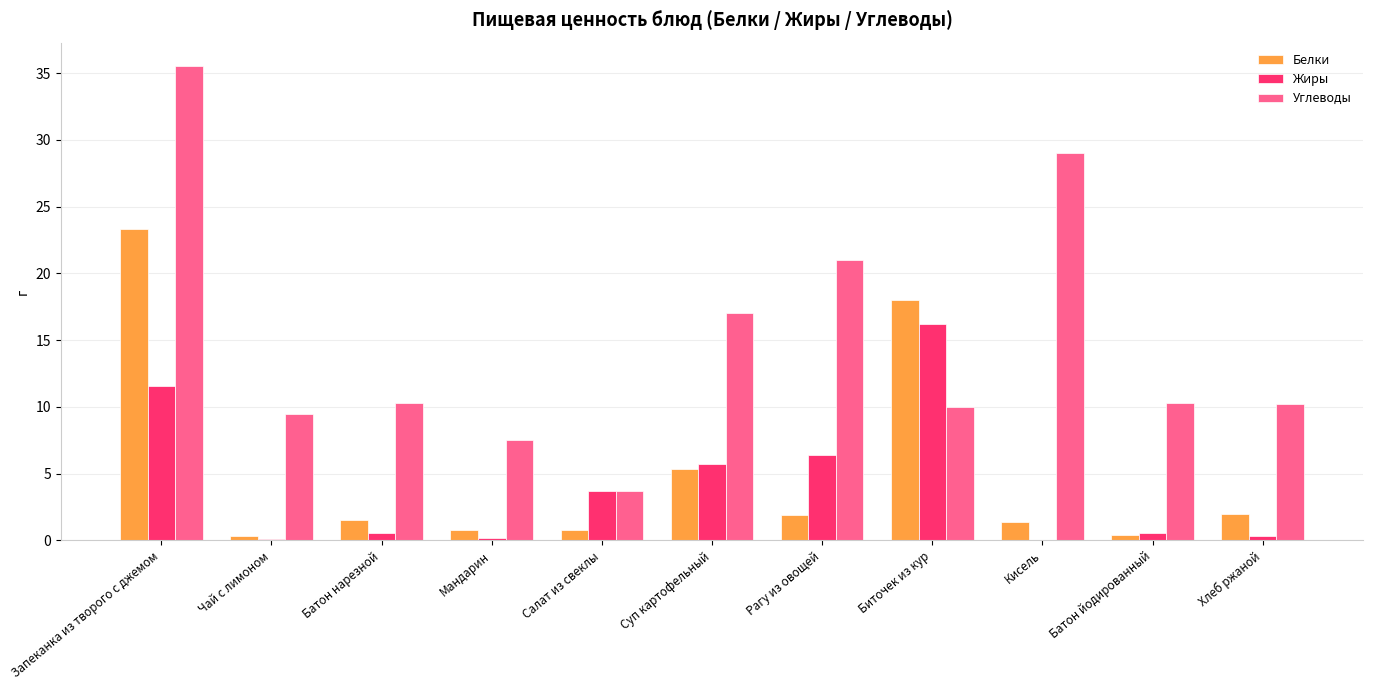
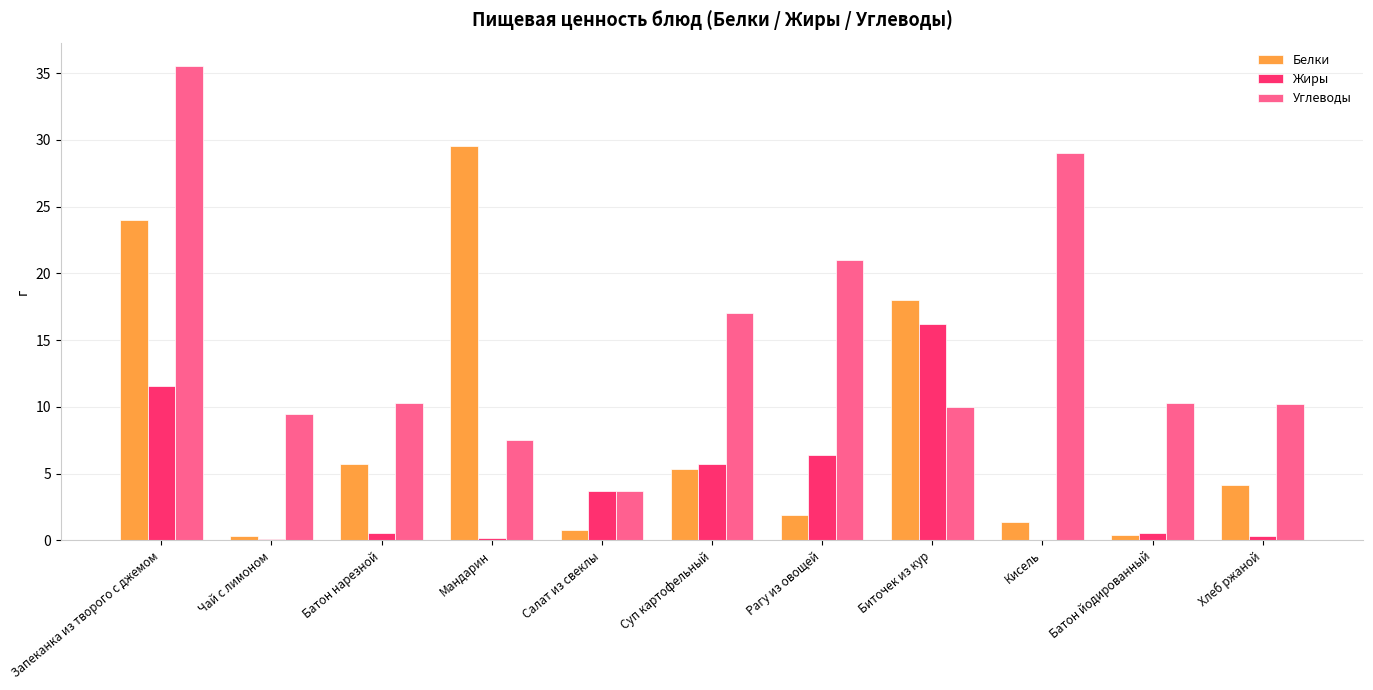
Белки, Запеканка из творого с джемом: 23.3 -> 24.0
Белки, Батон нарезной: 1.5 -> 5.7
Белки, Мандарин: 0.8 -> 29.5
Белки, Хлеб ржаной: 2.0 -> 4.1
